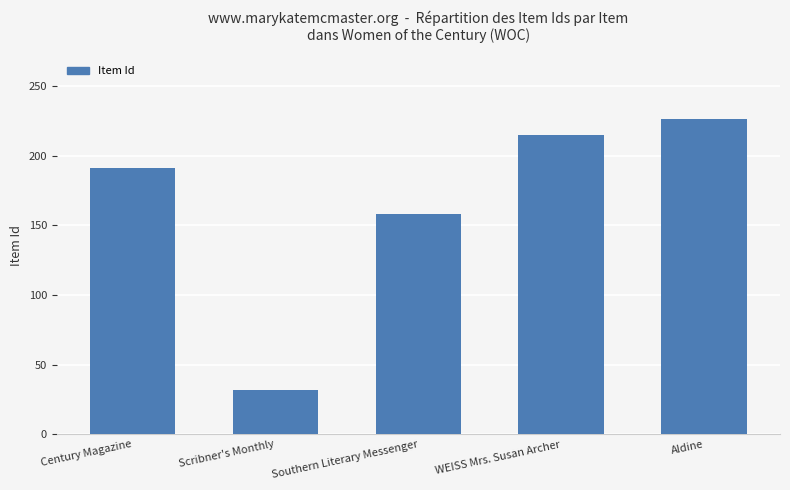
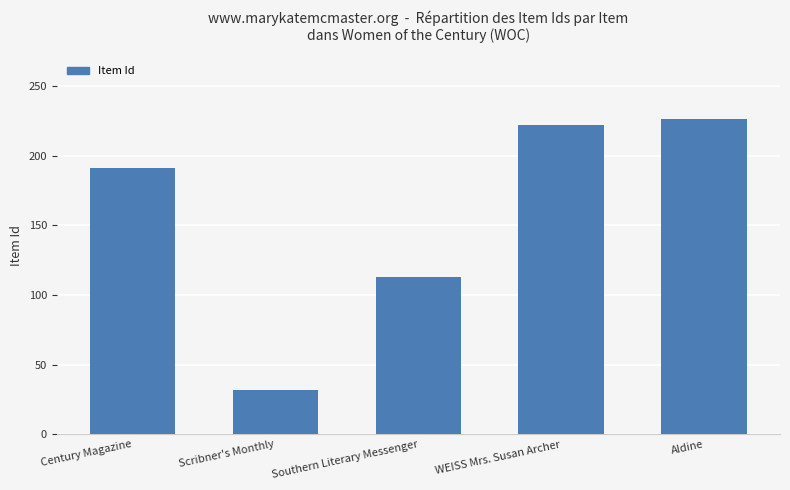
Southern Literary Messenger: 158 -> 113
WEISS Mrs. Susan Archer: 215 -> 222
